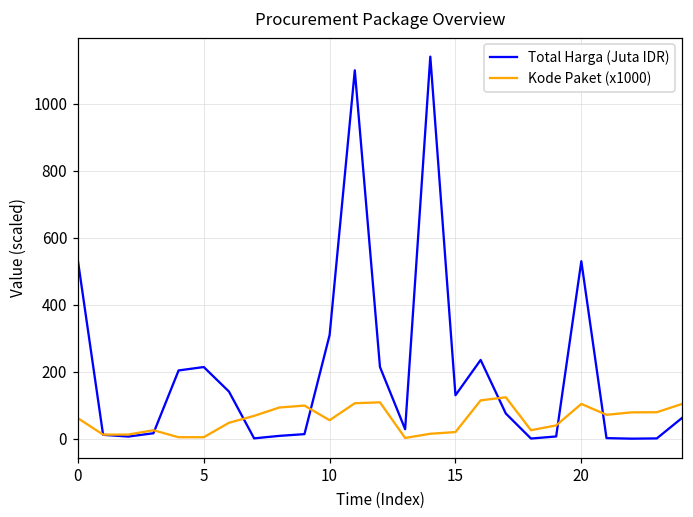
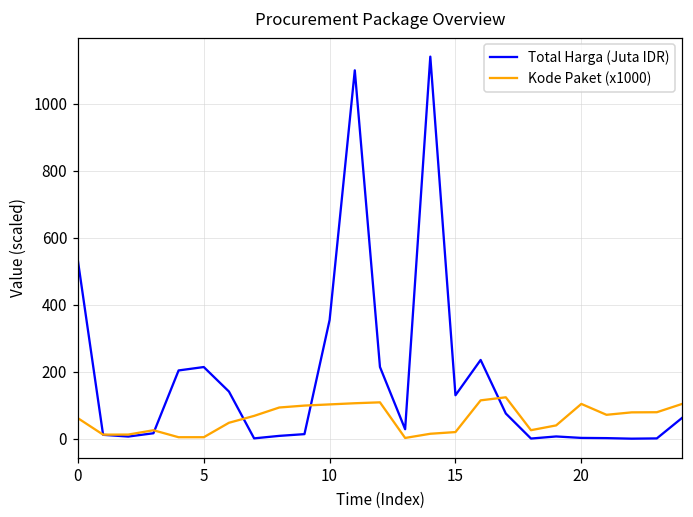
Total Harga (Juta IDR), 10: 310 -> 350
Kode Paket (x1000), 10: 60 -> 100
Total Harga (Juta IDR), 20: 530 -> 0
